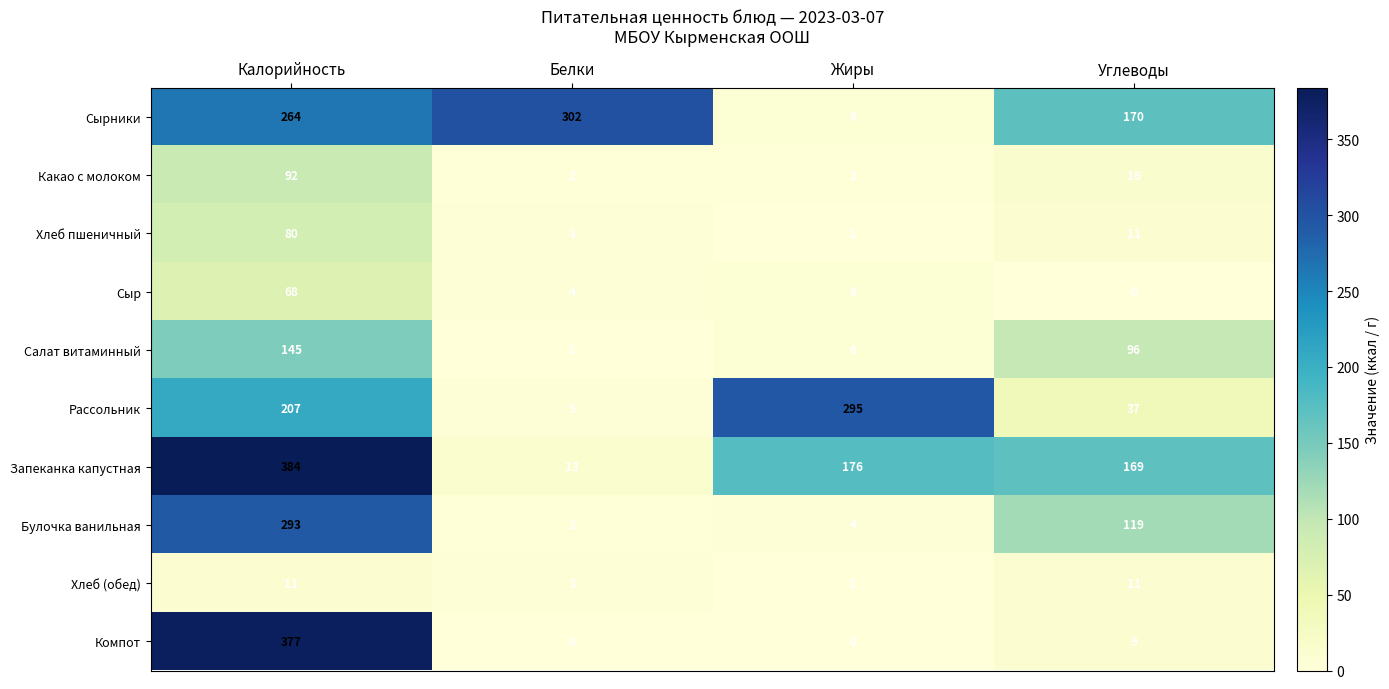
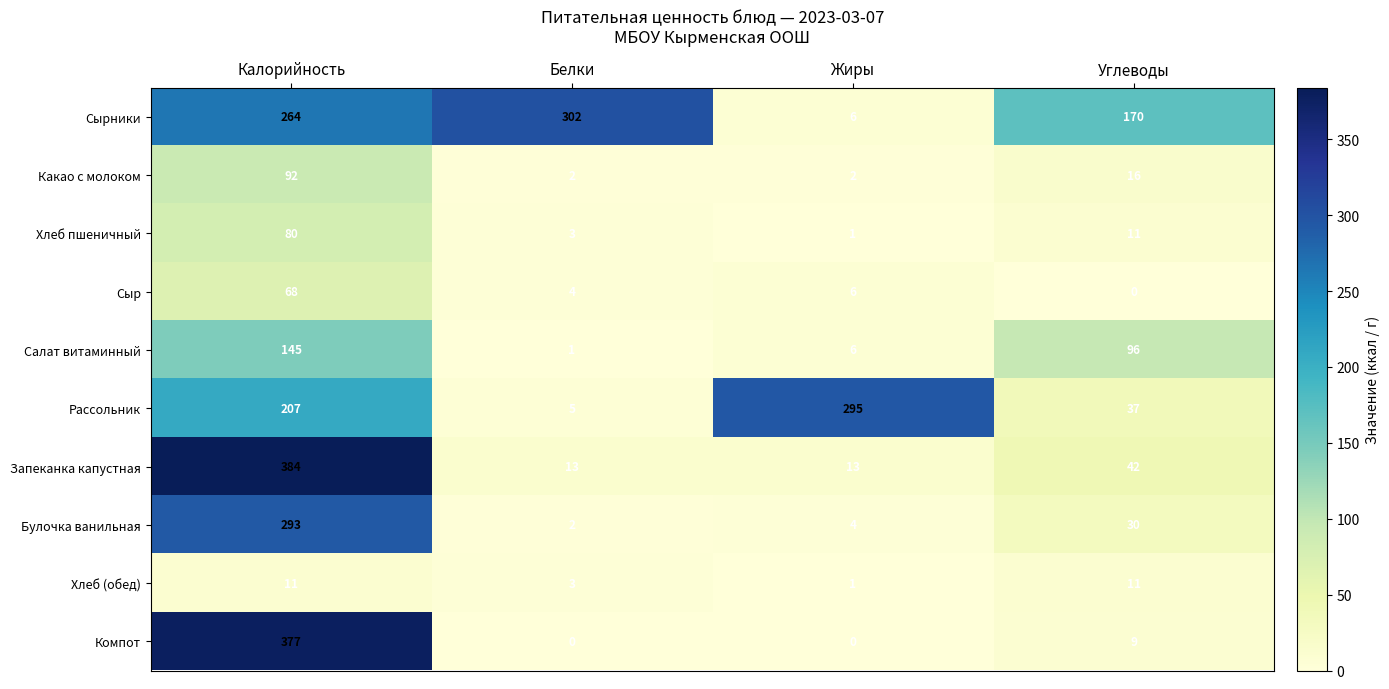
Запеканка капустная, Жиры: 176 -> 13
Запеканка капустная, Углеводы: 169 -> 42
Булочка ванильная, Углеводы: 119 -> 30
